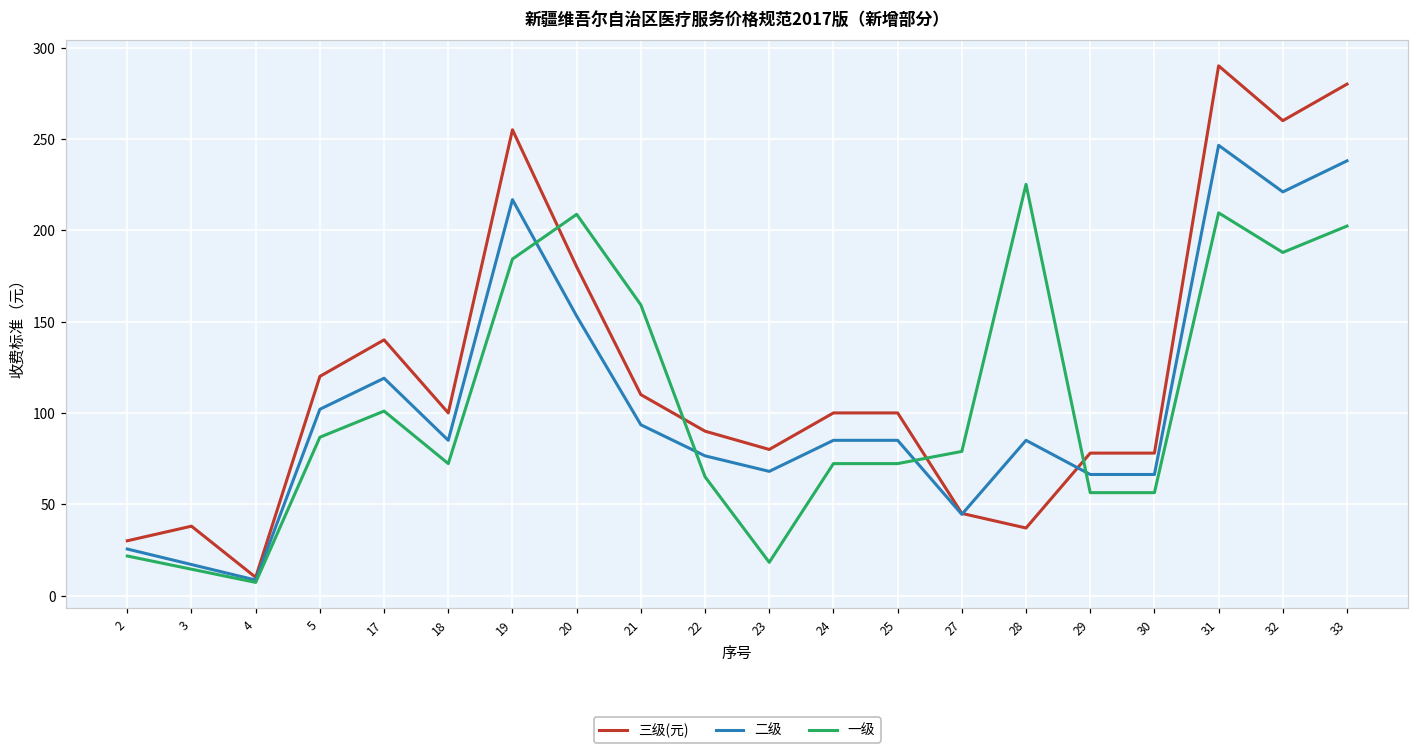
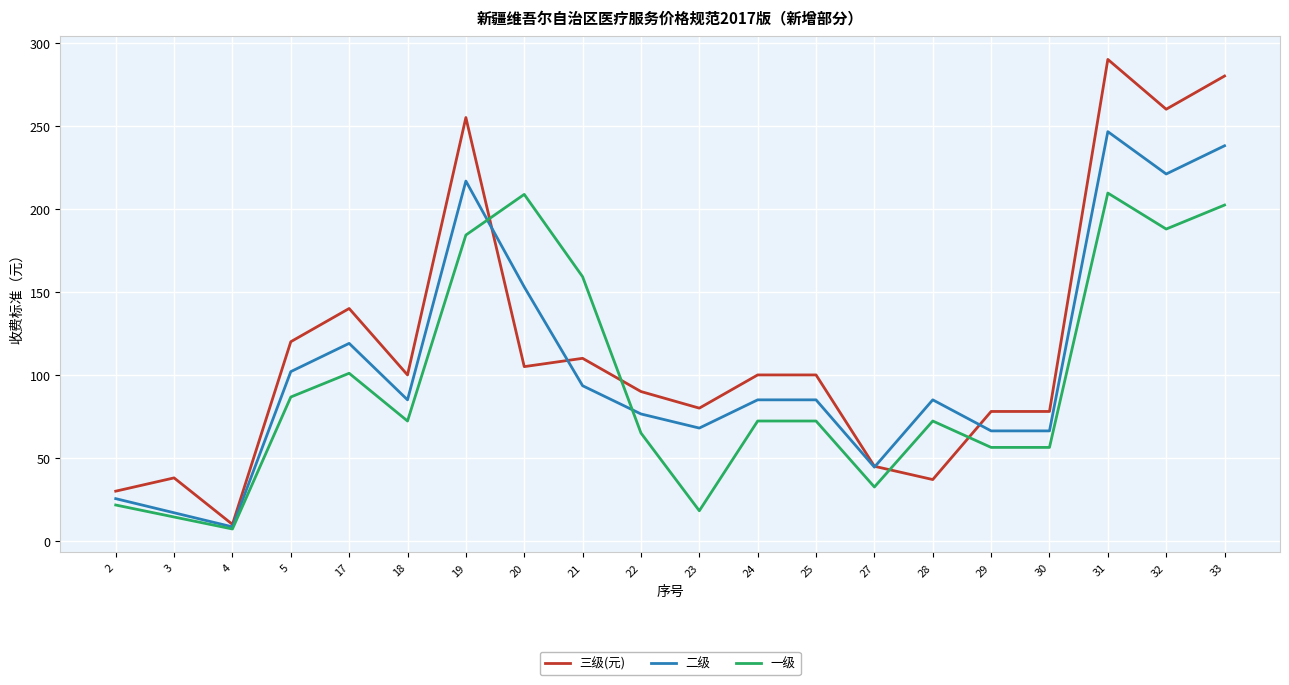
三级(元), 20: 180 -> 105
一级, 27: 79 -> 33
一级, 28: 225 -> 72
